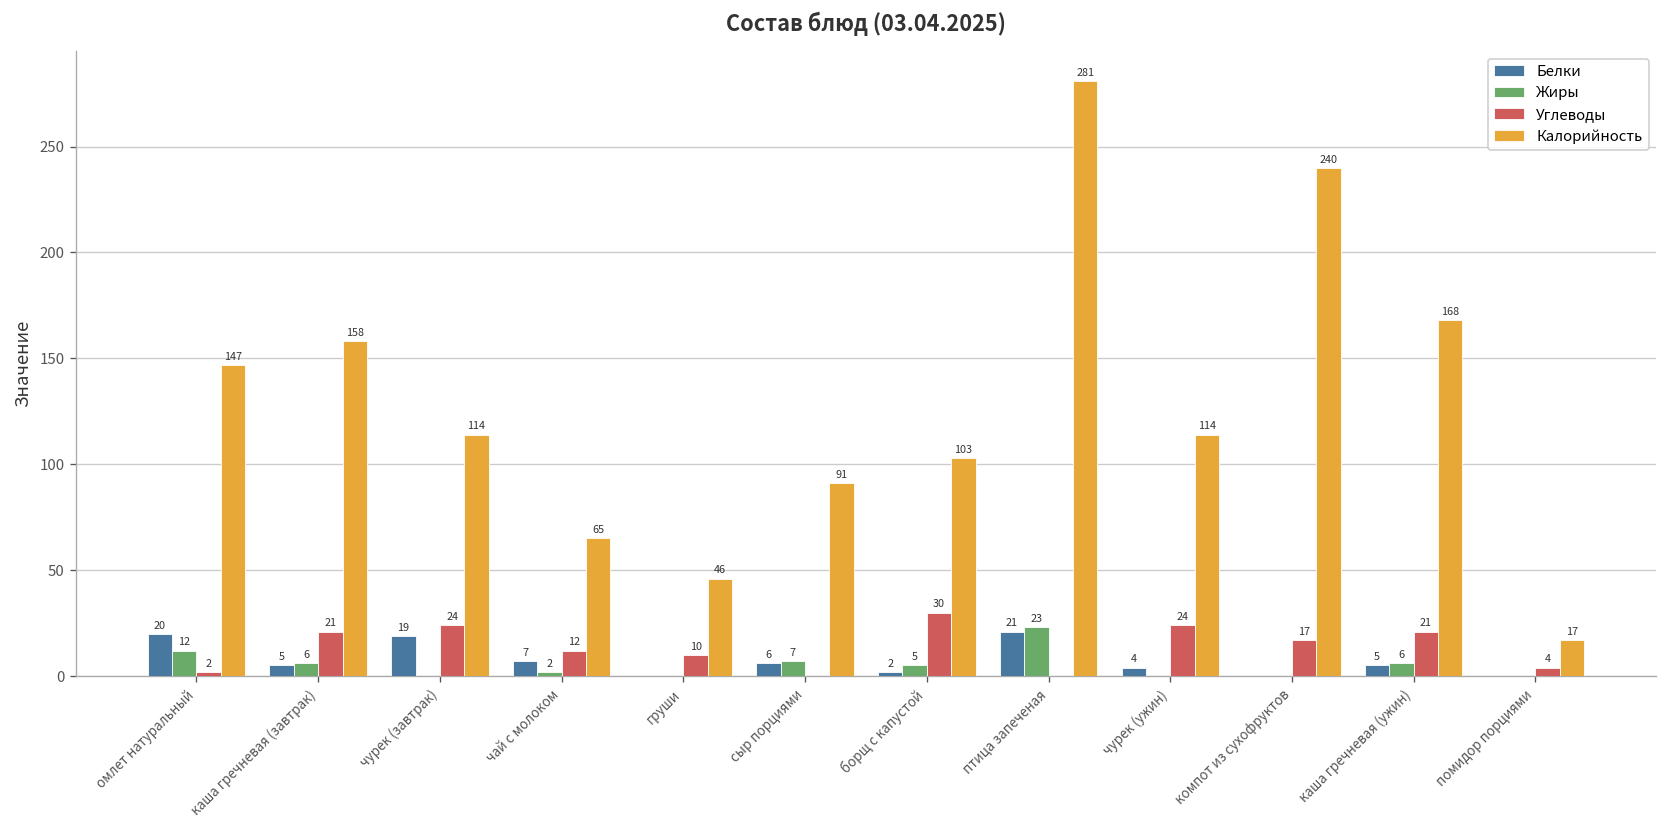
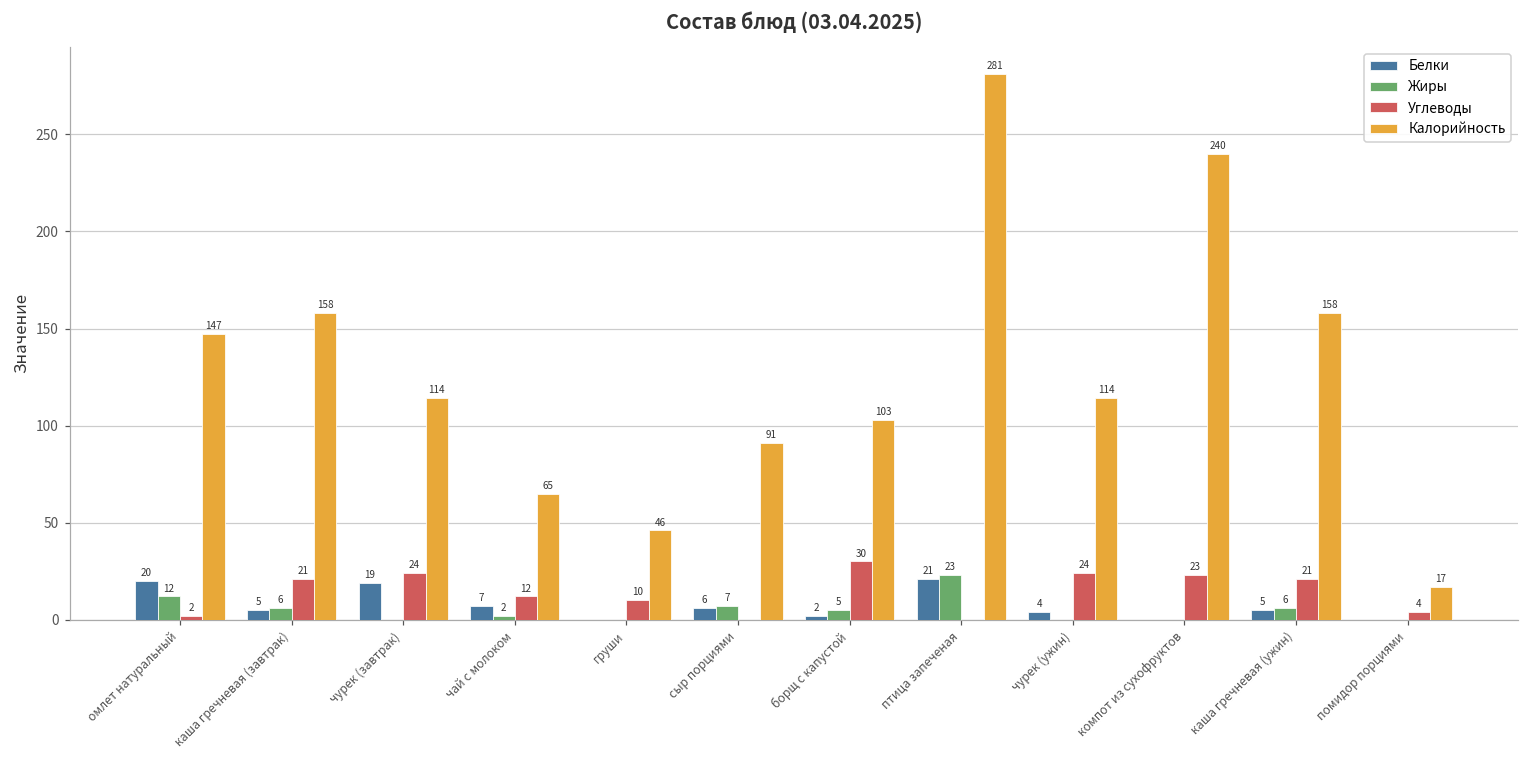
Углеводы, компот из сухофруктов: 17 -> 23
Калорийность, каша гречневая (ужин): 168 -> 158
